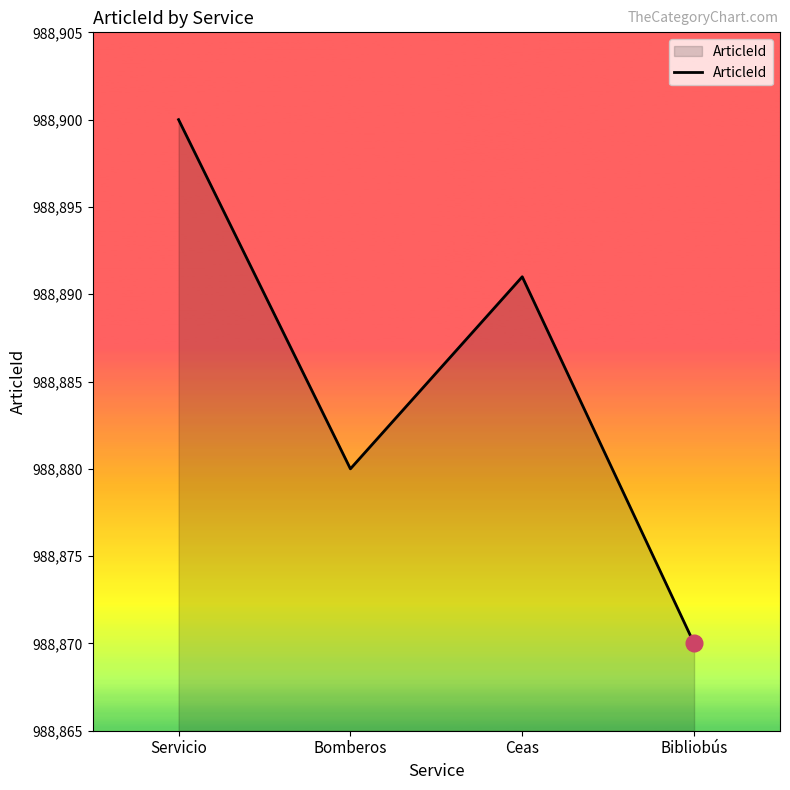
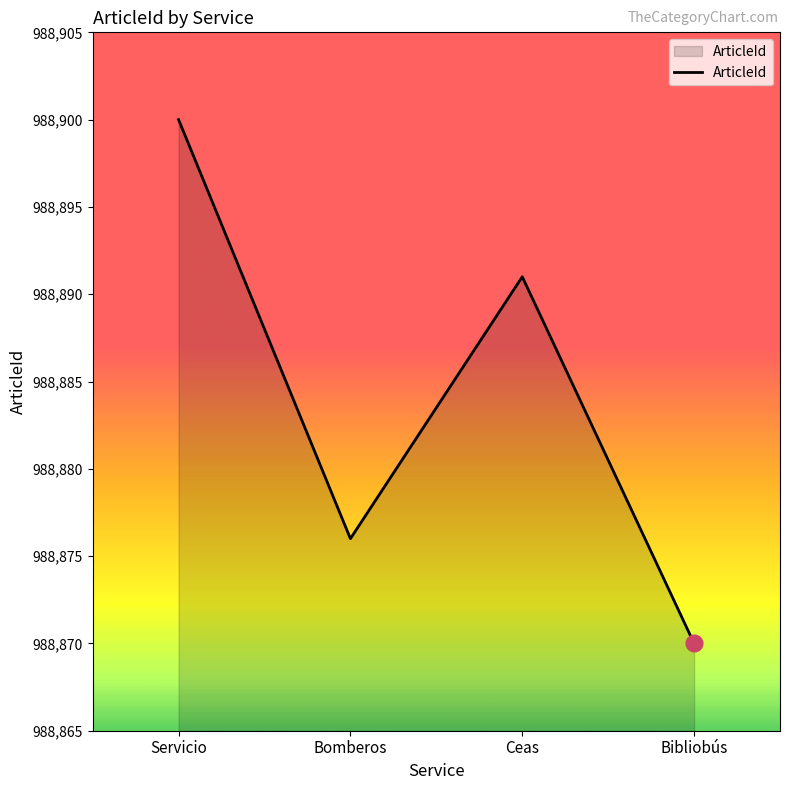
ArticleId, Bomberos: 988,880 -> 988,876
